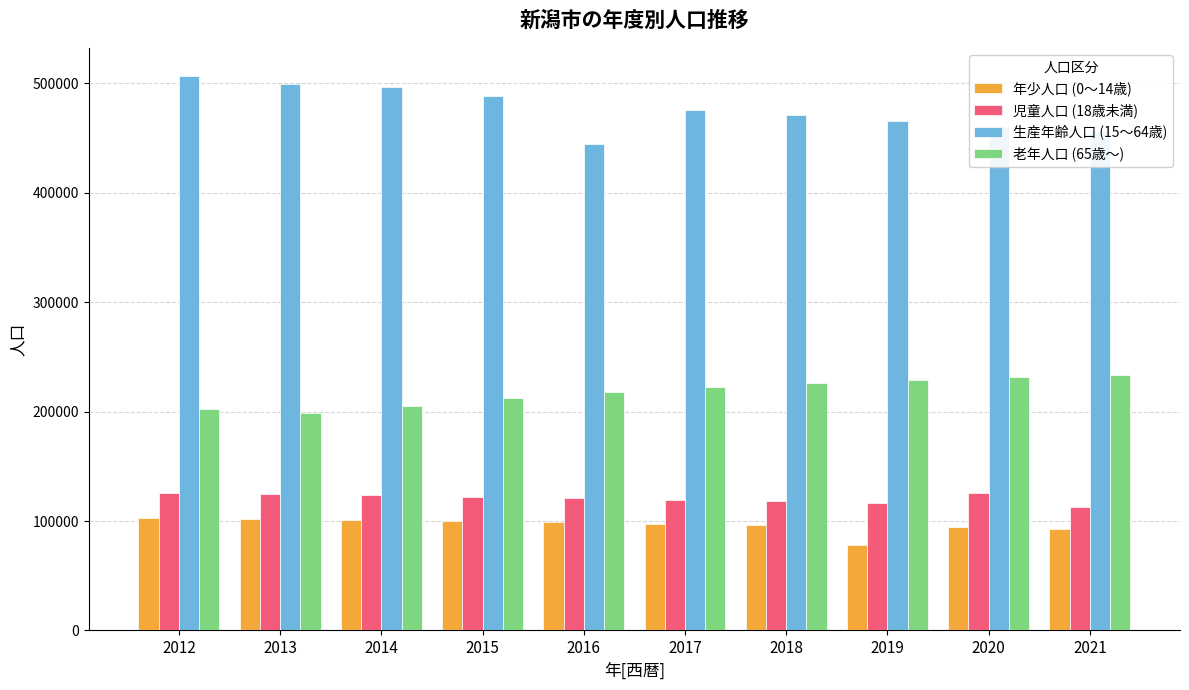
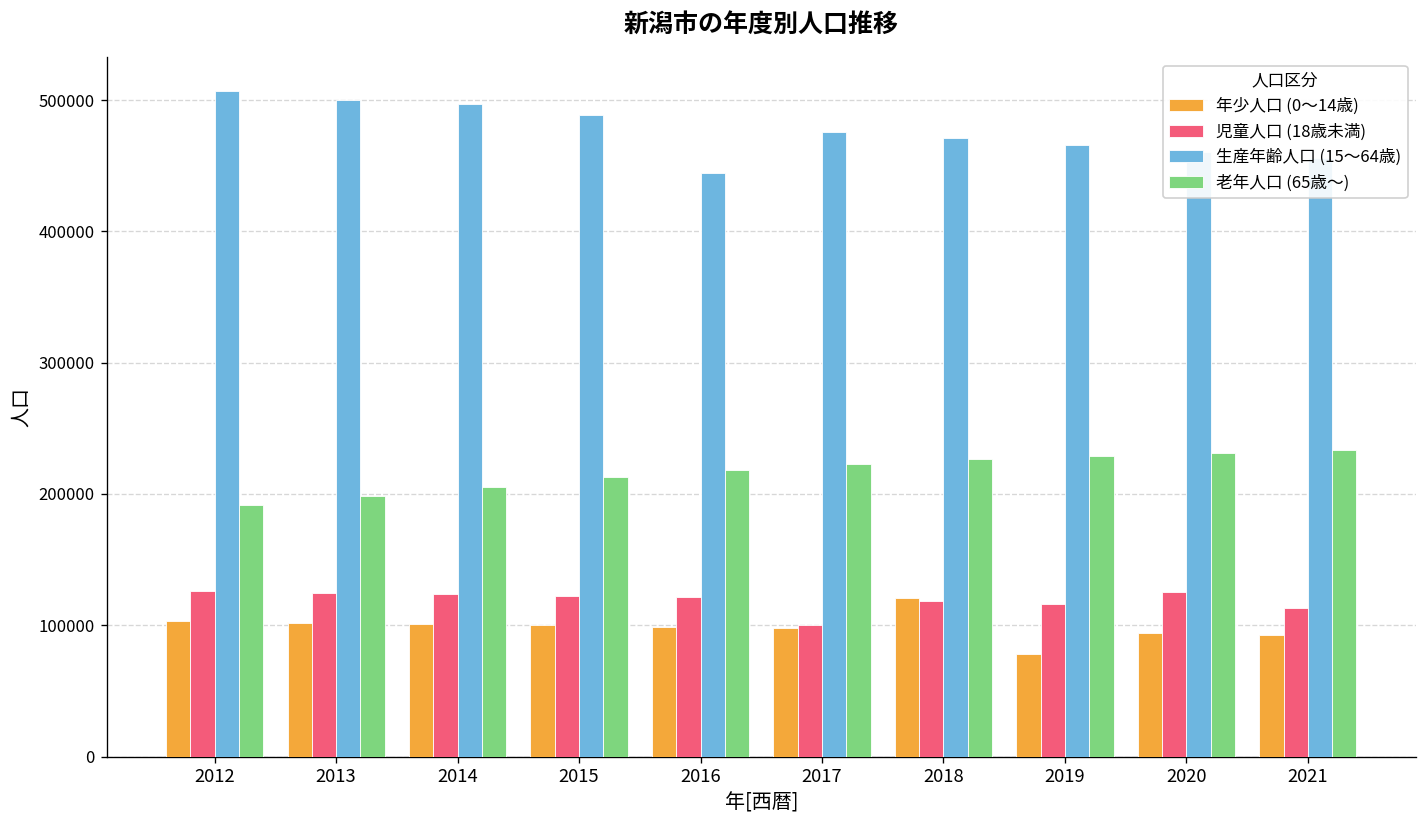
老年人口 (65歳～), 2012: 202000 -> 191000
児童人口 (18歳未満), 2017: 120000 -> 100000
年少人口 (0～14歳), 2018: 97000 -> 121000
